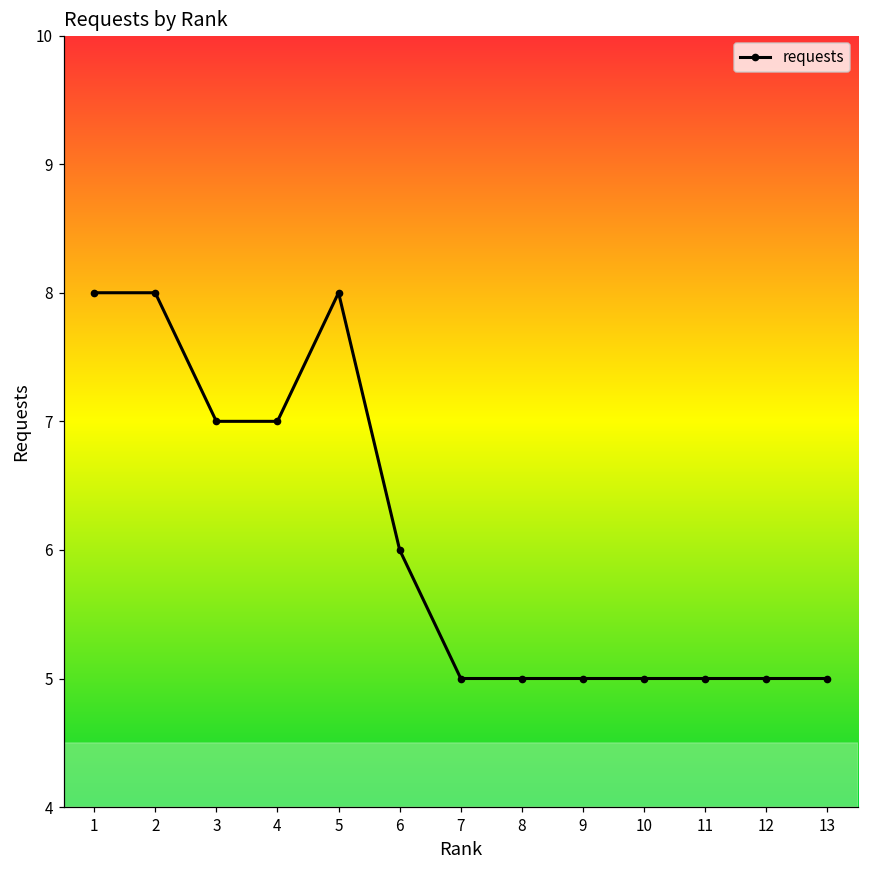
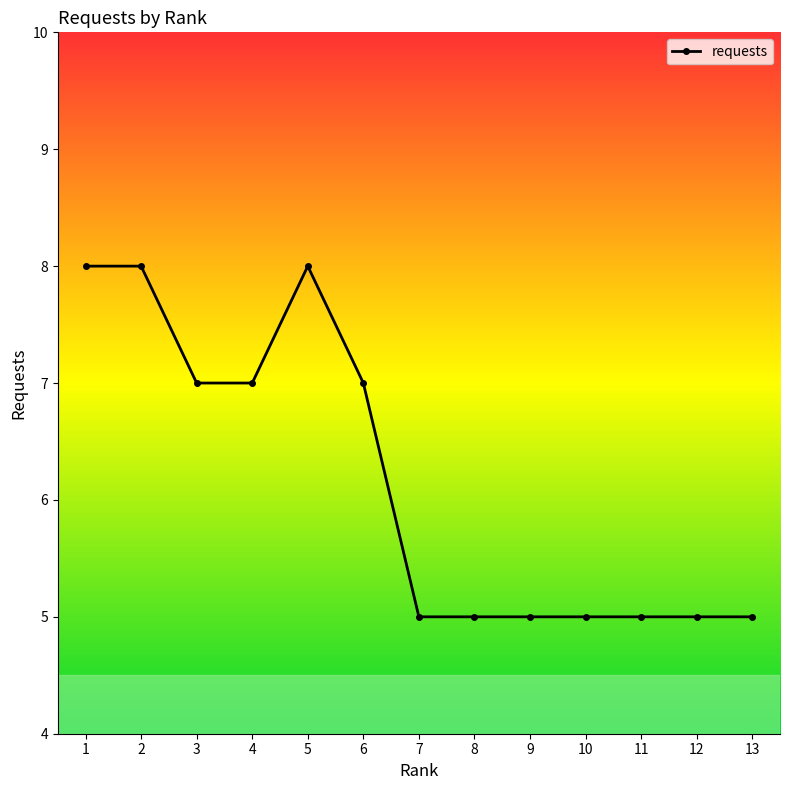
6: 6 -> 7
